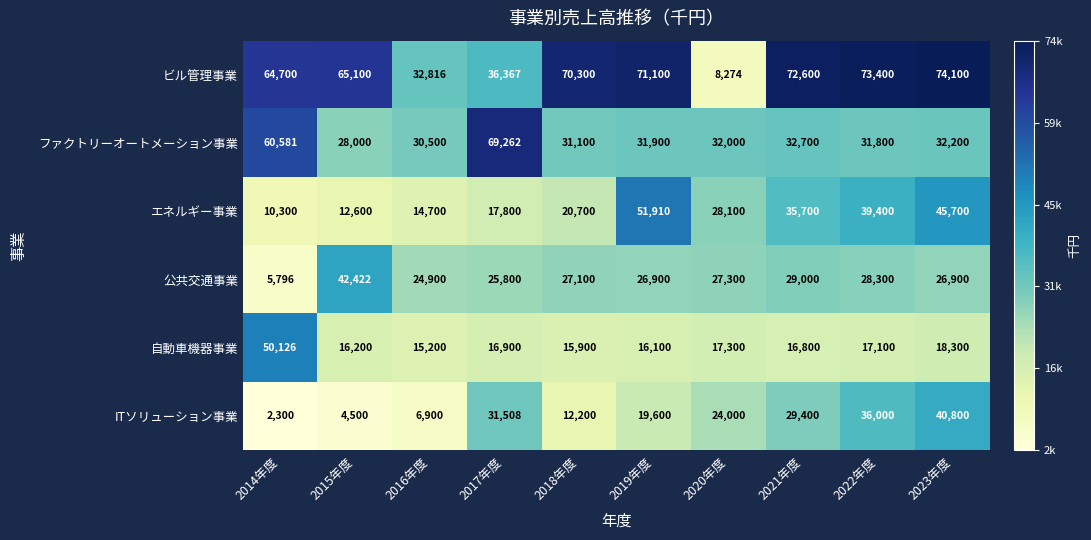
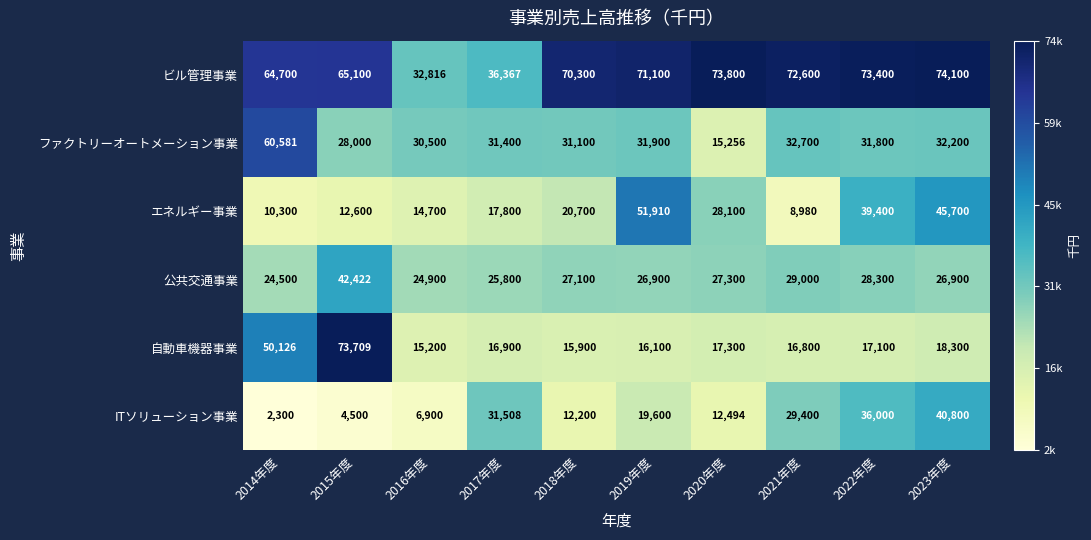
ビル管理事業, 2020年度: 8,274 -> 73,800
ファクトリーオートメーション事業, 2017年度: 69,262 -> 31,400
ファクトリーオートメーション事業, 2020年度: 32,000 -> 15,256
エネルギー事業, 2021年度: 35,700 -> 8,980
公共交通事業, 2014年度: 5,796 -> 24,500
自動車機器事業, 2015年度: 16,200 -> 73,709
ITソリューション事業, 2020年度: 24,000 -> 12,494
